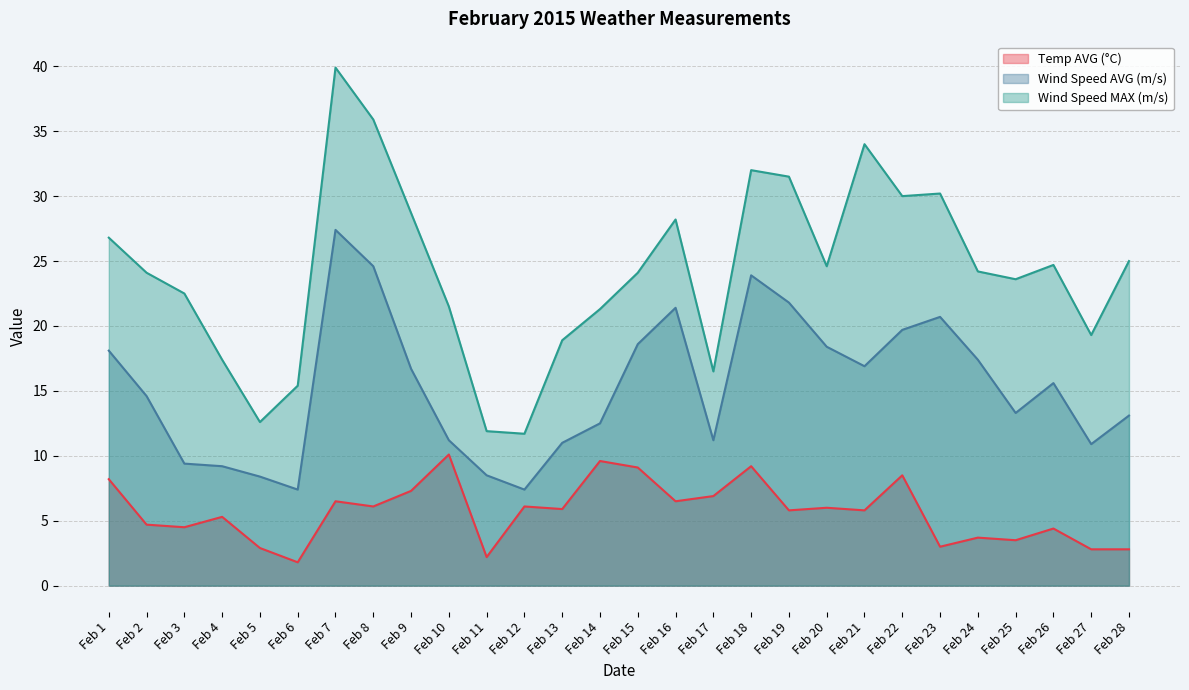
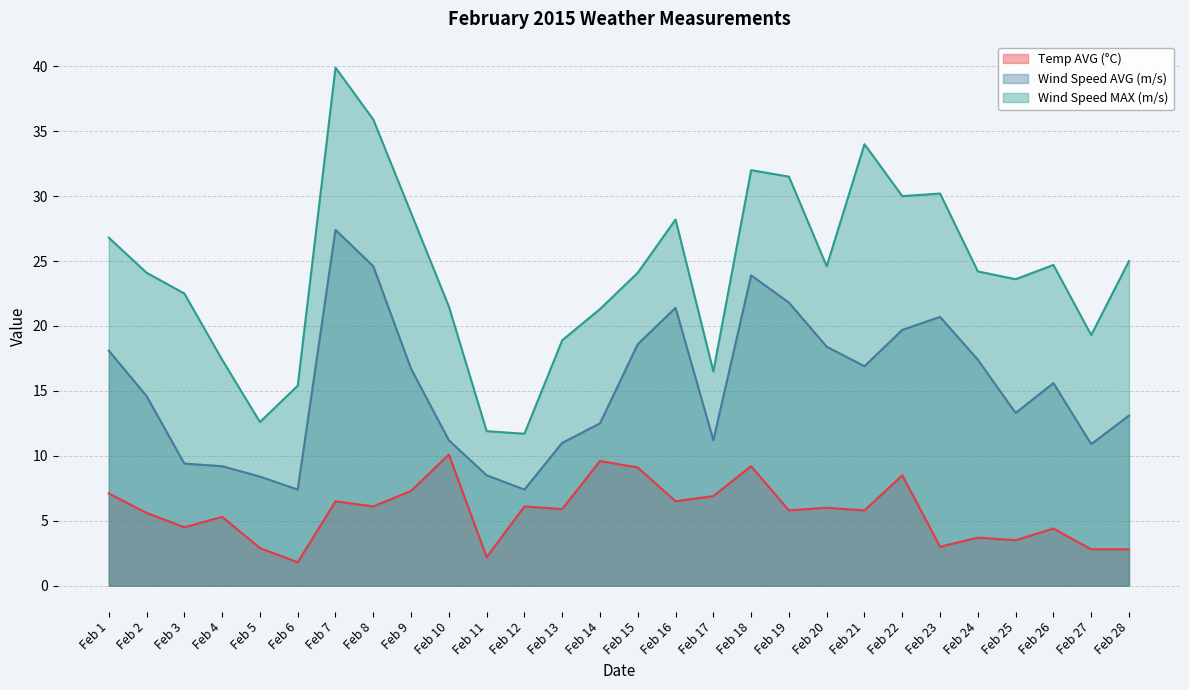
Temp AVG (°C), Feb 1: 8.2 -> 7.1
Temp AVG (°C), Feb 2: 4.7 -> 5.6
